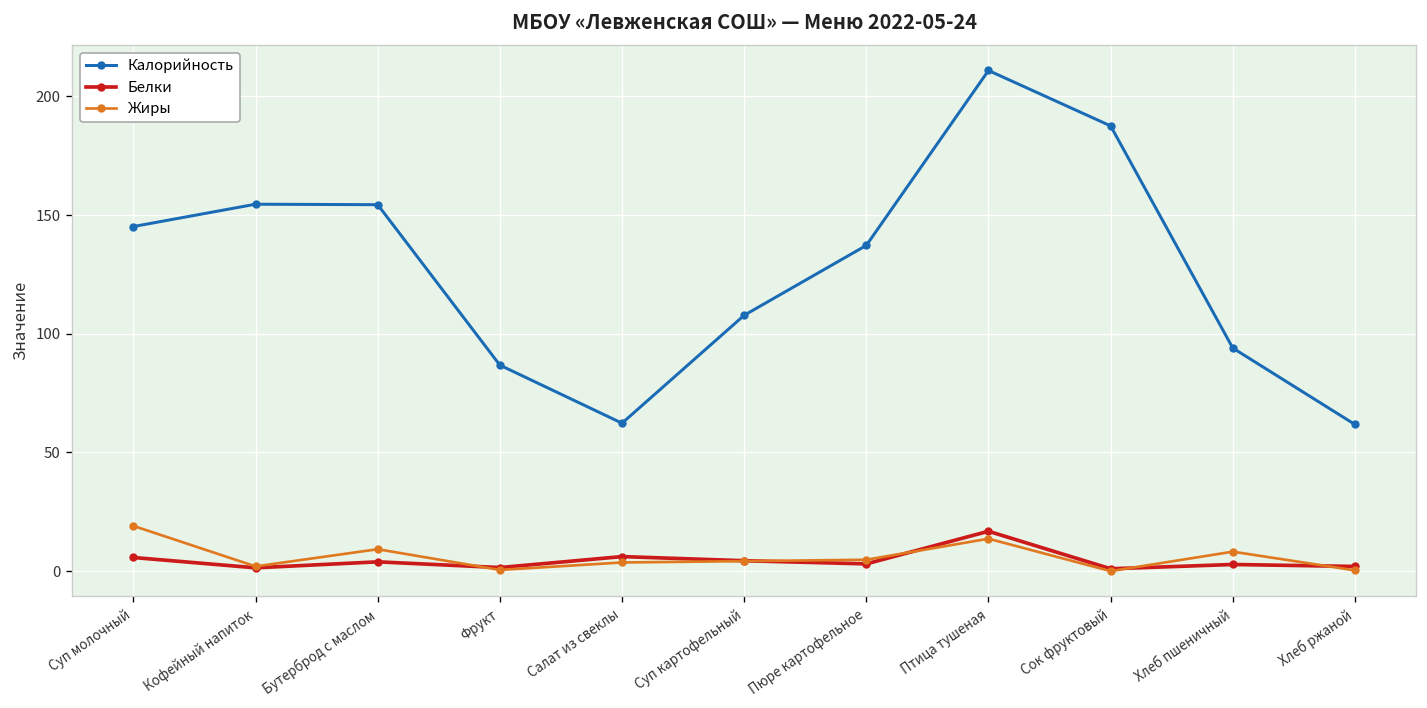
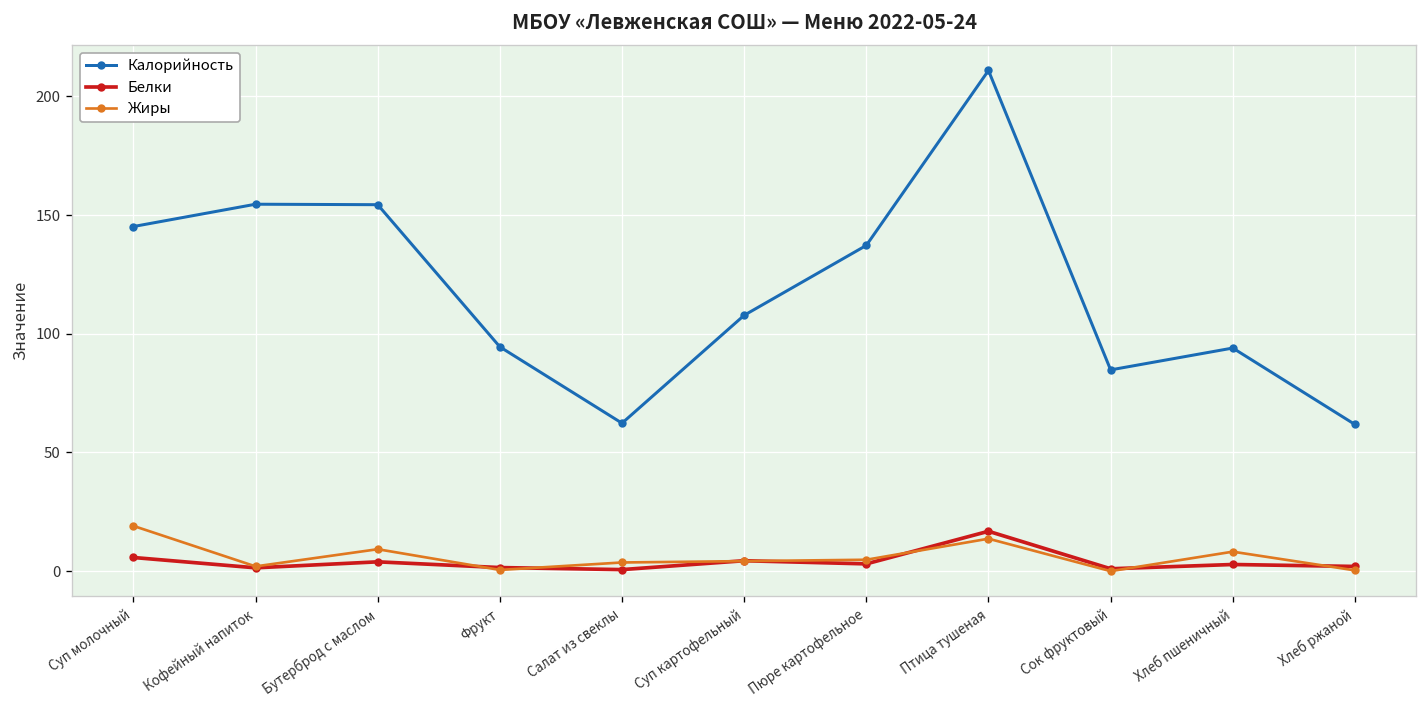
Калорийность, Фрукт: 87 -> 95
Белки, Салат из свеклы: 6 -> 1
Калорийность, Сок фруктовый: 188 -> 85
